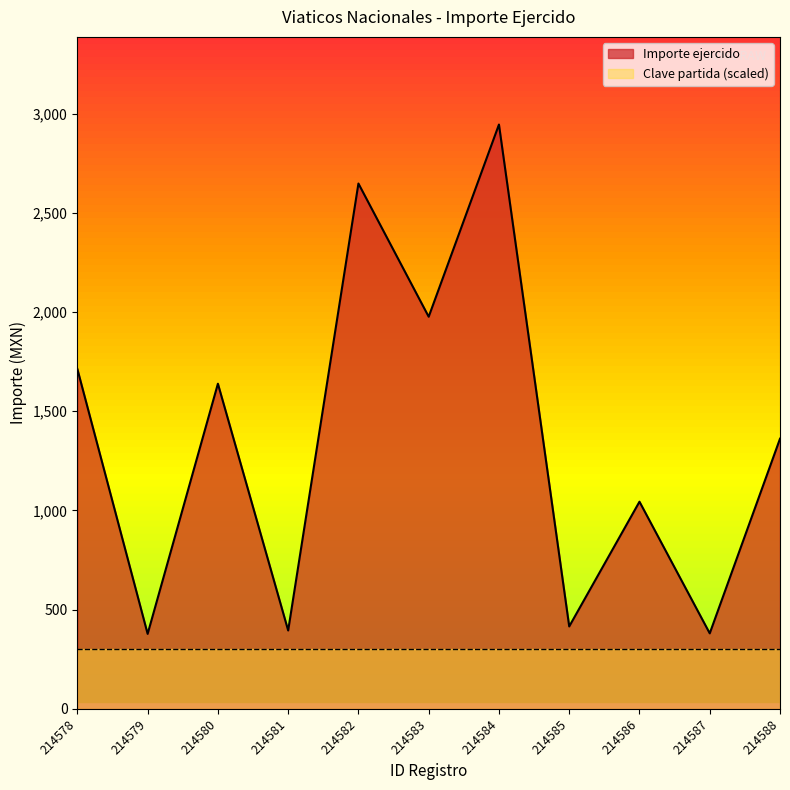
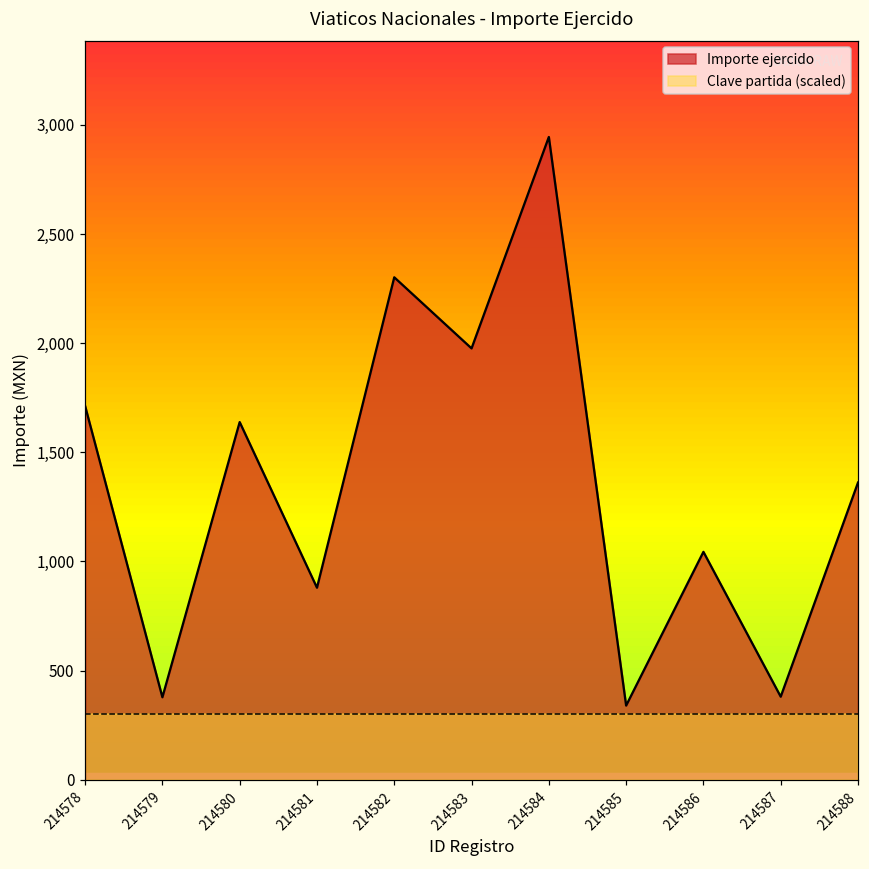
Importe ejercido, 214581: 390 -> 880
Importe ejercido, 214582: 2,650 -> 2,300
Importe ejercido, 214585: 420 -> 340
